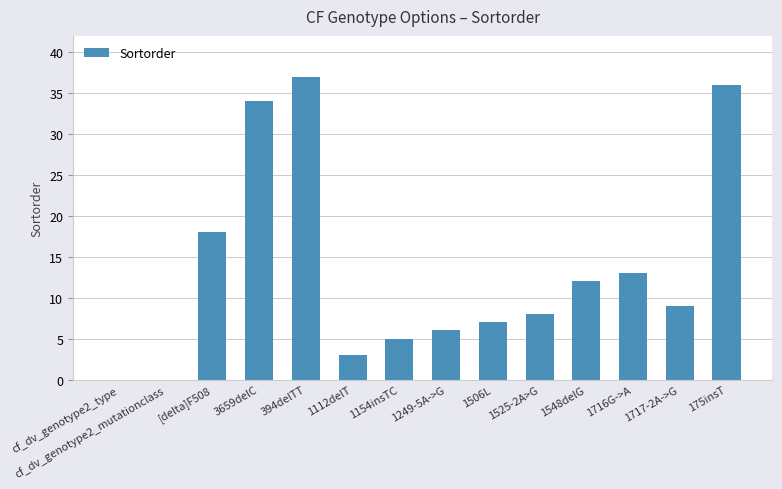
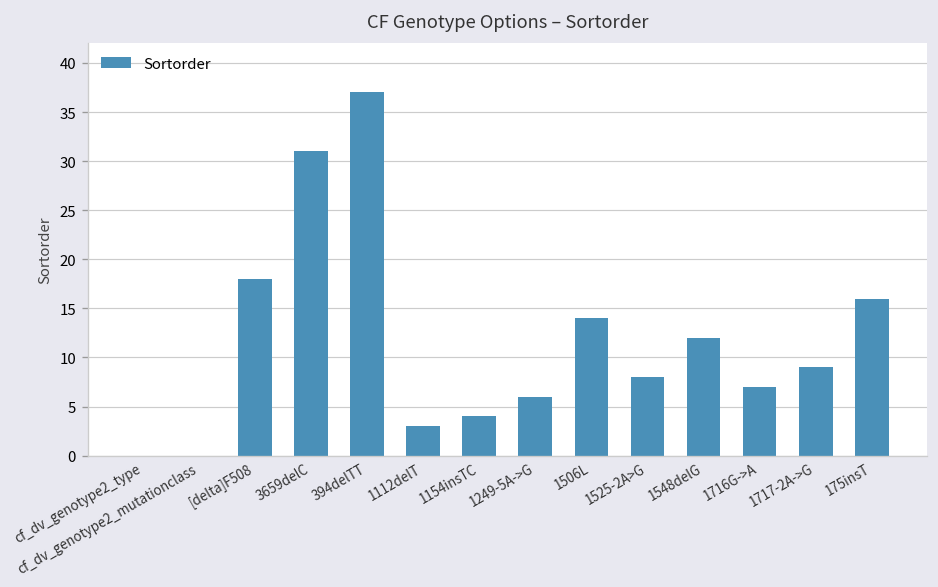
3659delC: 34 -> 31
1154insTC: 5 -> 4
1506L: 7 -> 14
1716G->A: 13 -> 7
175insT: 36 -> 16
